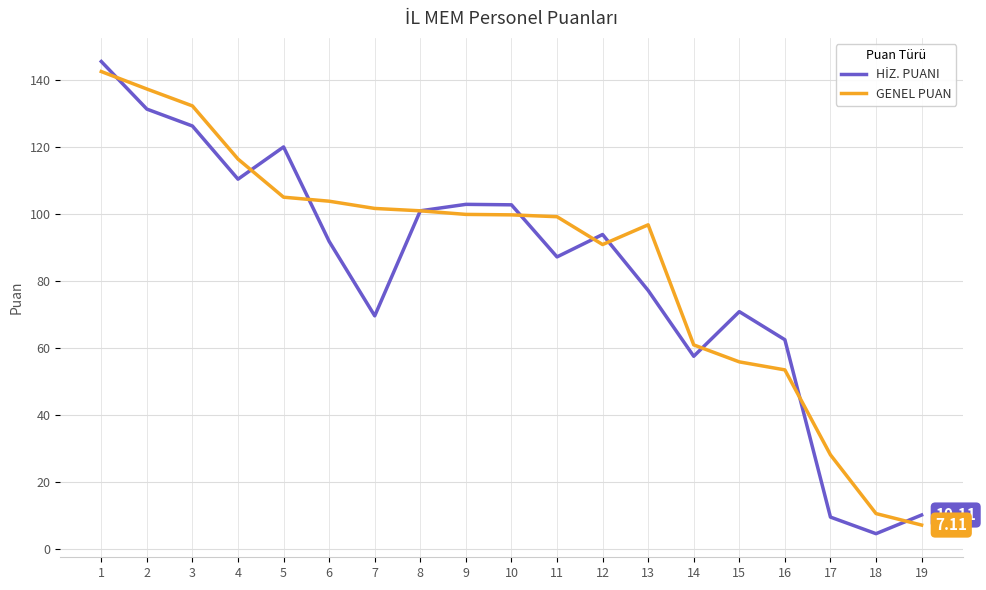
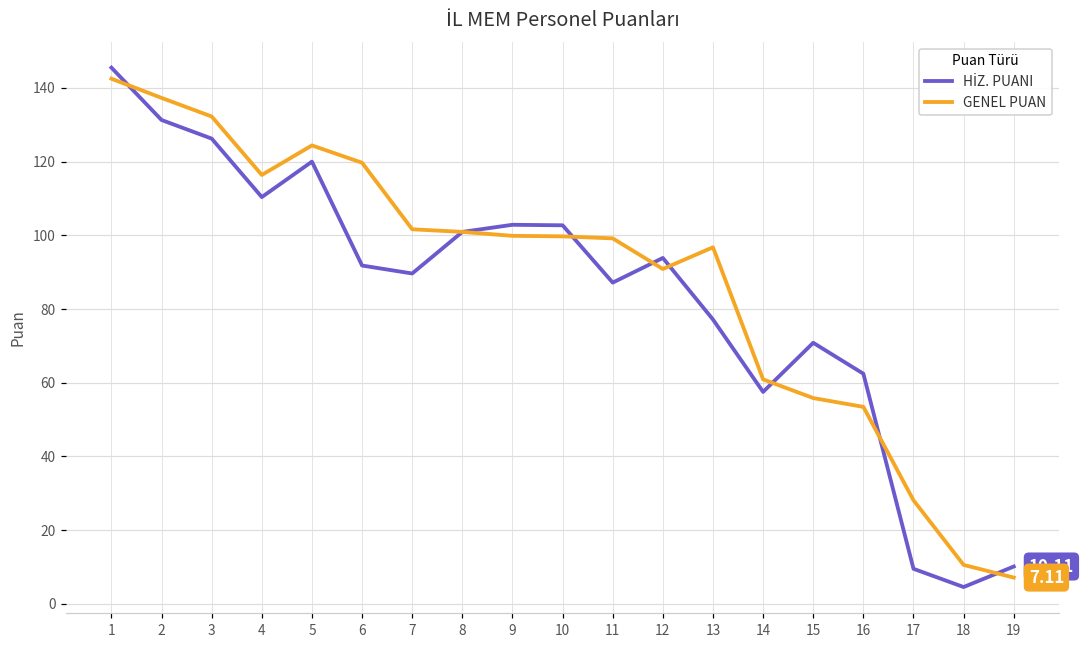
GENEL PUAN, 5: 105 -> 124
GENEL PUAN, 6: 104 -> 120
HİZ. PUANI, 7: 70 -> 90
